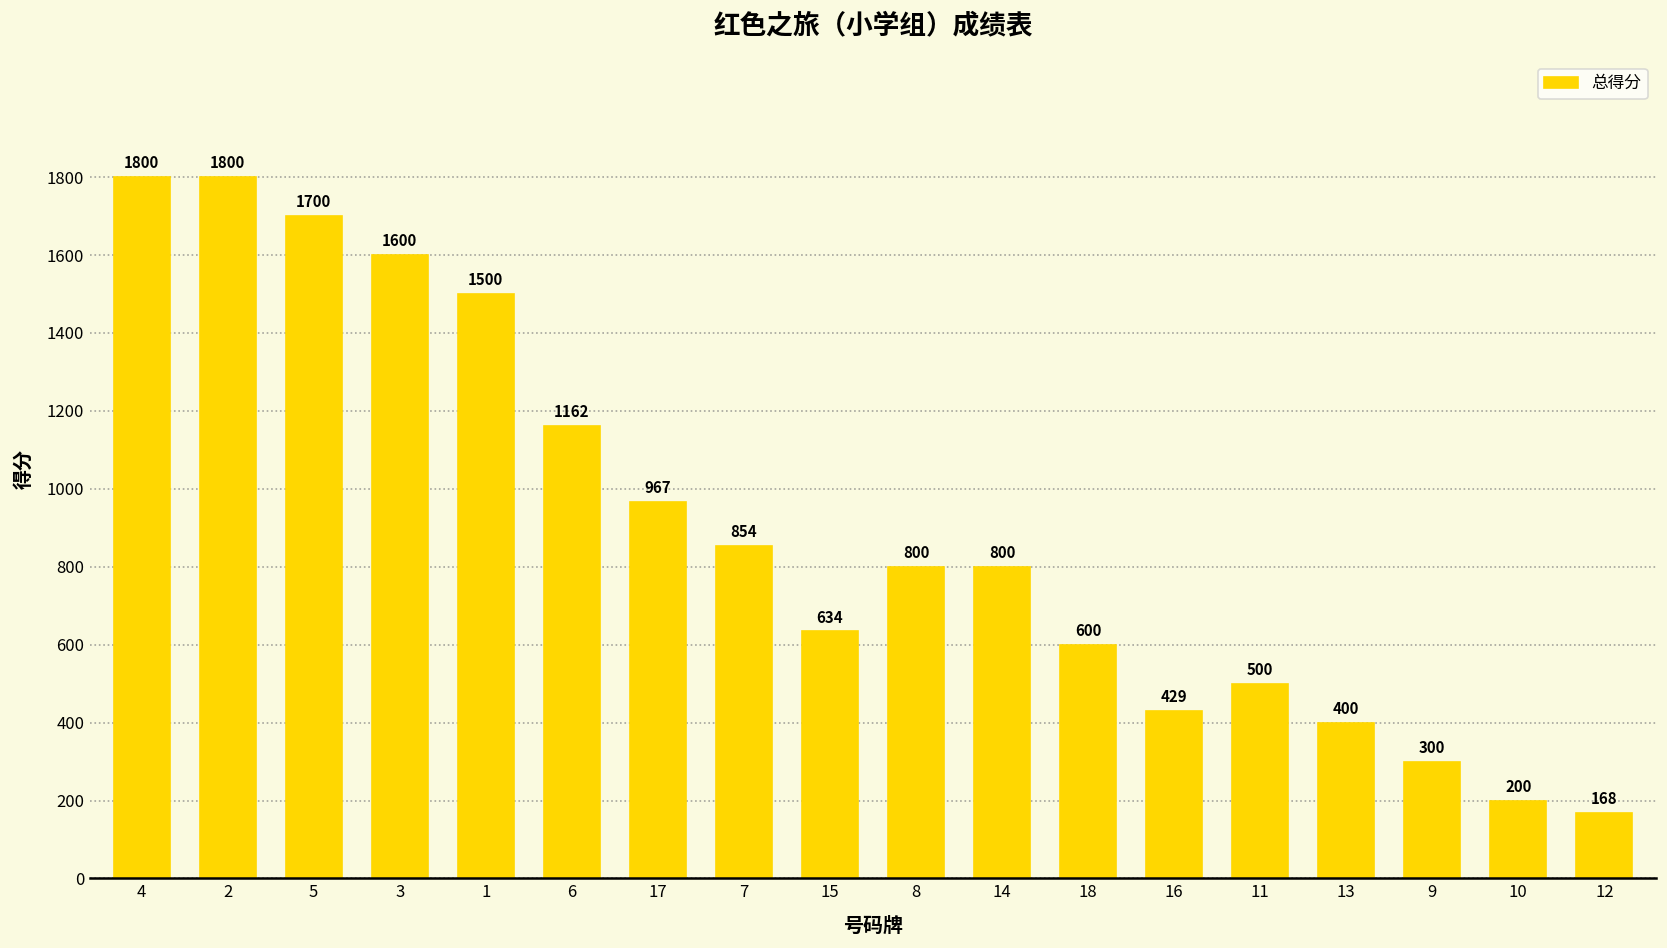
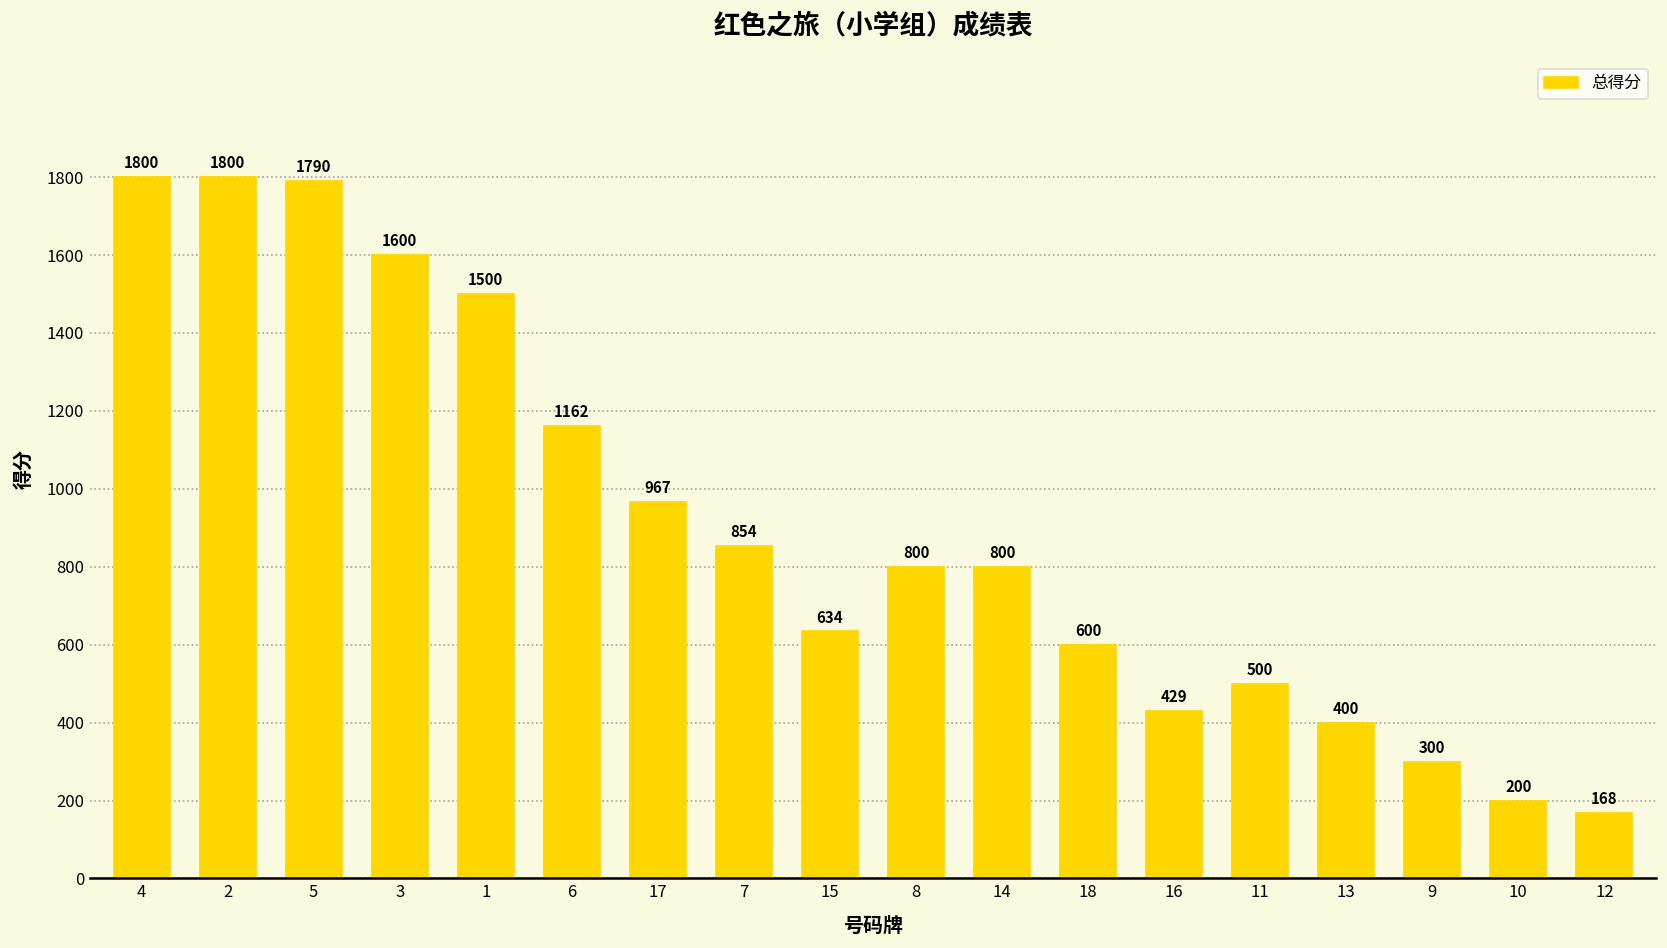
5: 1700 -> 1790
